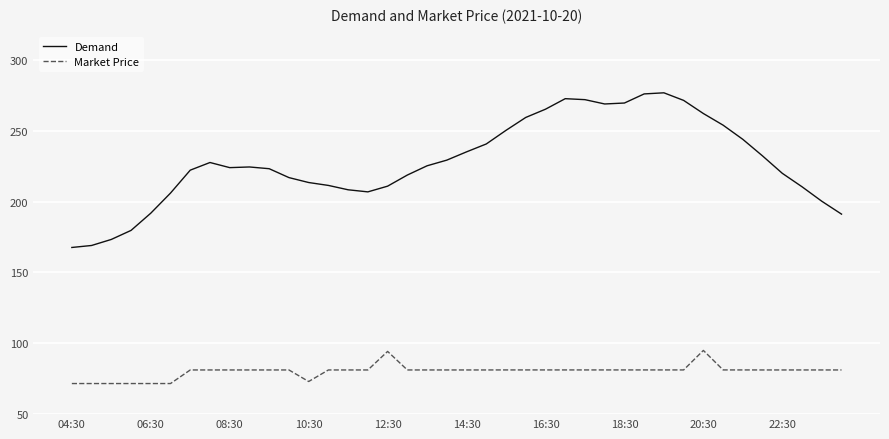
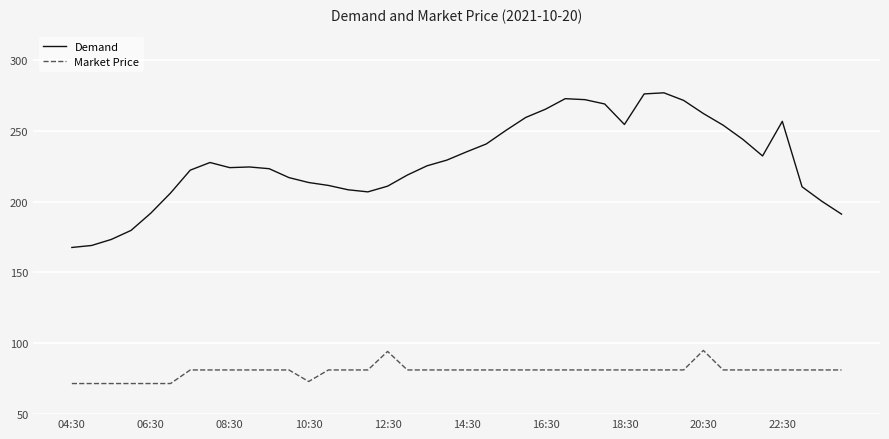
Demand, 18:30: 270 -> 254
Demand, 22:30: 220 -> 257
